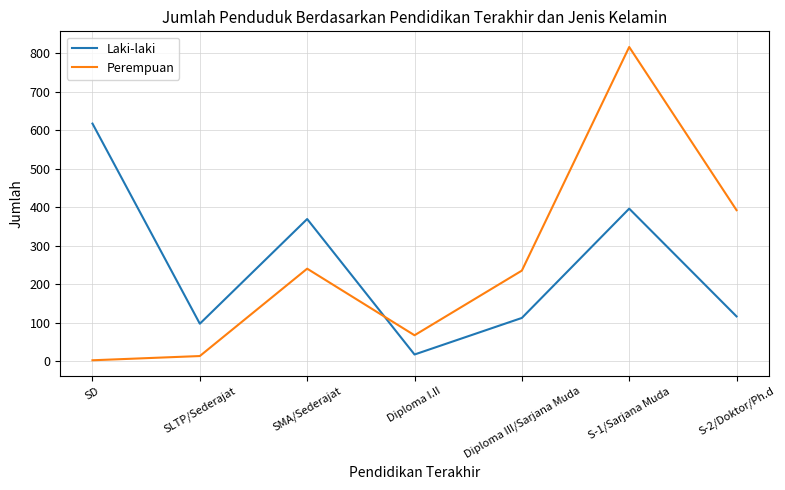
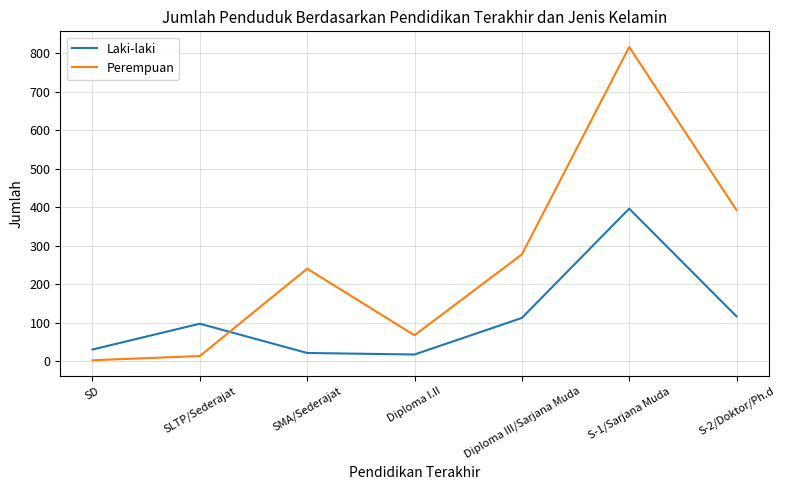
Laki-laki, SD: 620 -> 30
Laki-laki, SMA/Sederajat: 370 -> 20
Perempuan, Diploma III/Sarjana Muda: 240 -> 280
